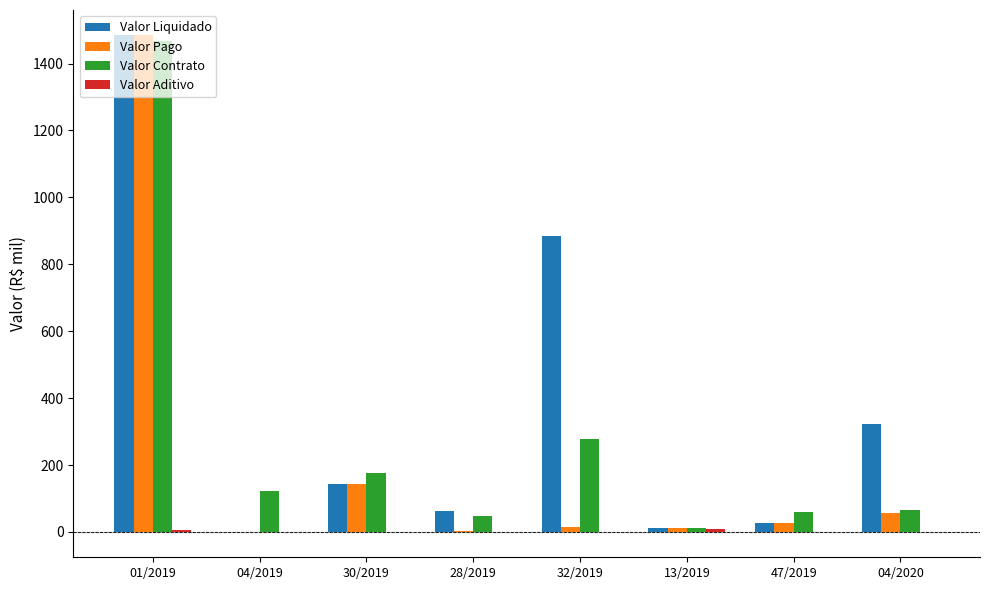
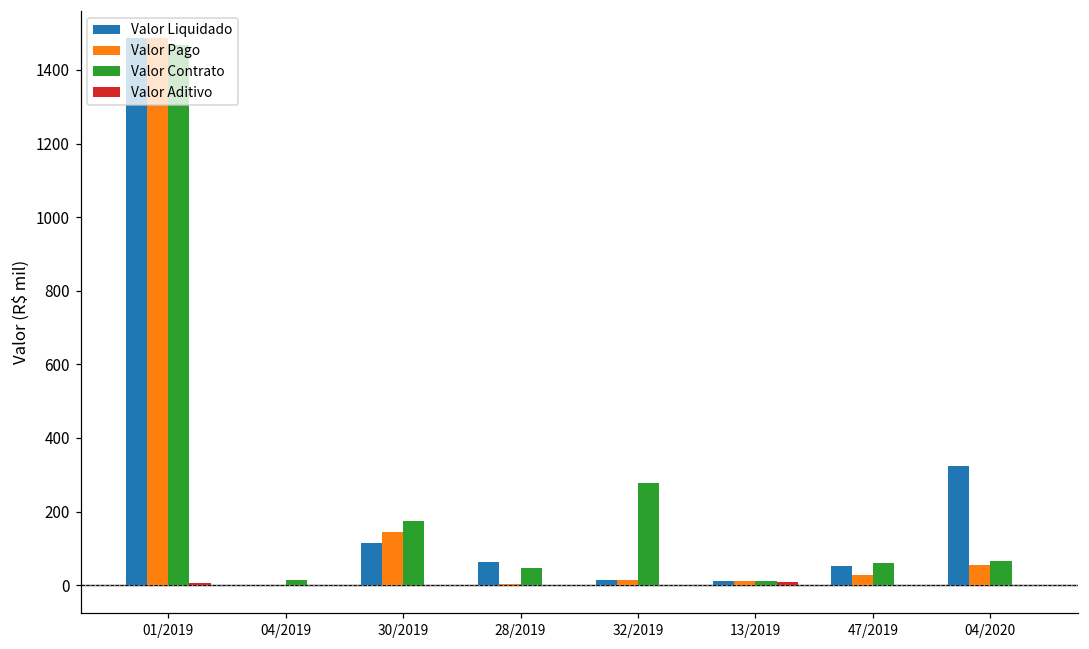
Valor Contrato, 04/2019: 120 -> 20
Valor Liquidado, 30/2019: 140 -> 110
Valor Liquidado, 32/2019: 890 -> 10
Valor Liquidado, 47/2019: 30 -> 50
